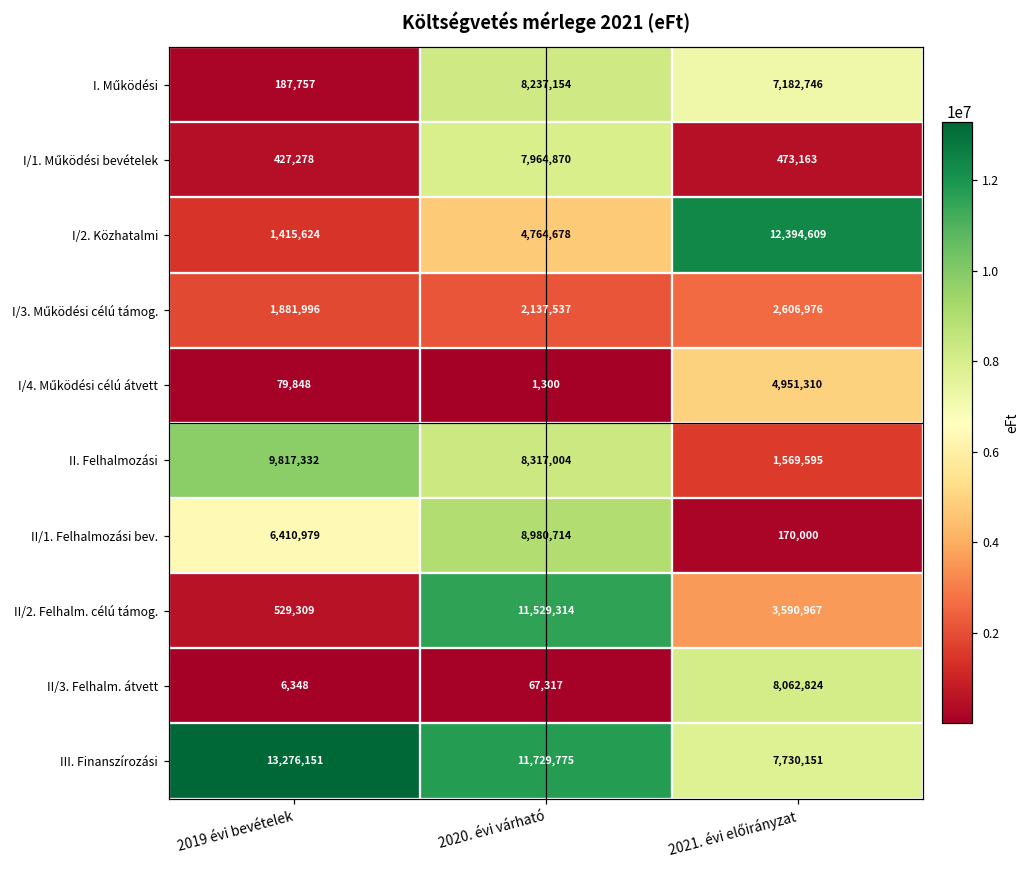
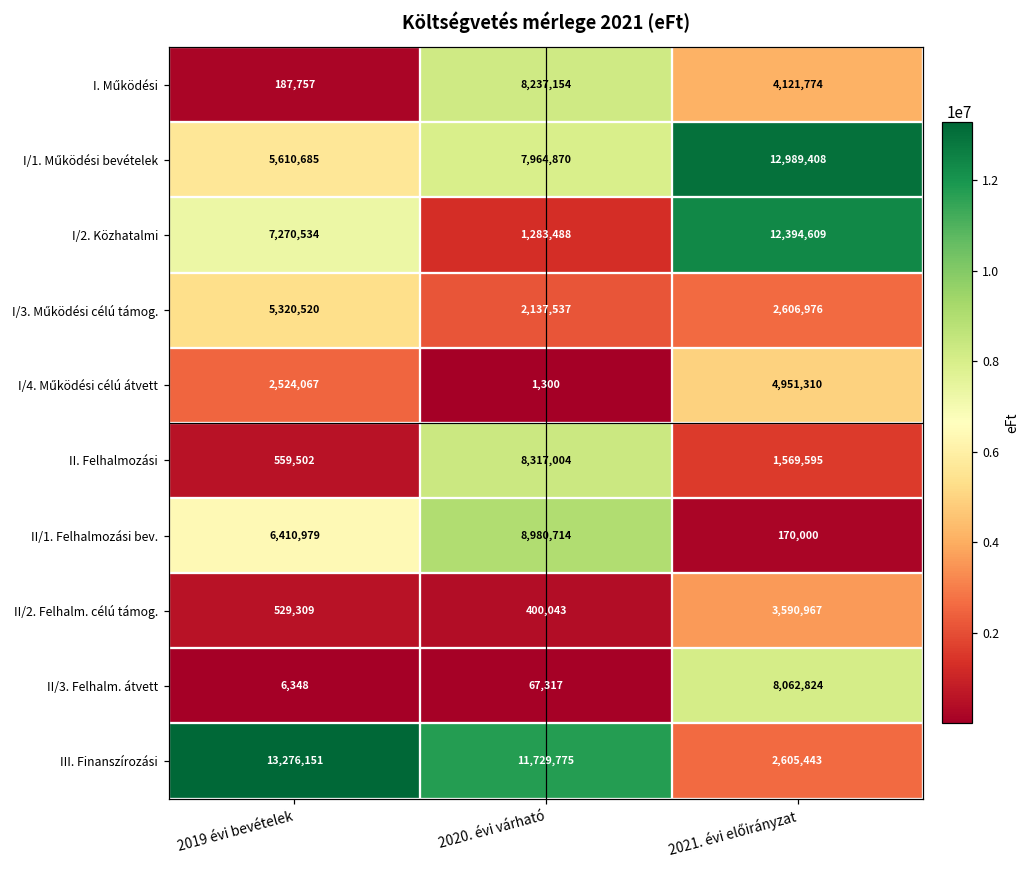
I. Működési, 2021. évi előirányzat: 7,182,746 -> 4,121,774
I/1. Működési bevételek, 2019 évi bevételek: 427,278 -> 5,610,685
I/1. Működési bevételek, 2021. évi előirányzat: 473,163 -> 12,989,408
I/2. Közhatalmi, 2019 évi bevételek: 1,415,624 -> 7,270,534
I/2. Közhatalmi, 2020. évi várható: 4,764,678 -> 1,283,488
I/3. Működési célú támog., 2019 évi bevételek: 1,881,996 -> 5,320,520
I/4. Működési célú átvett, 2019 évi bevételek: 79,848 -> 2,524,067
II. Felhalmozási, 2019 évi bevételek: 9,817,332 -> 559,502
II/2. Felhalm. célú támog., 2020. évi várható: 11,529,314 -> 400,043
III. Finanszírozási, 2021. évi előirányzat: 7,730,151 -> 2,605,443
